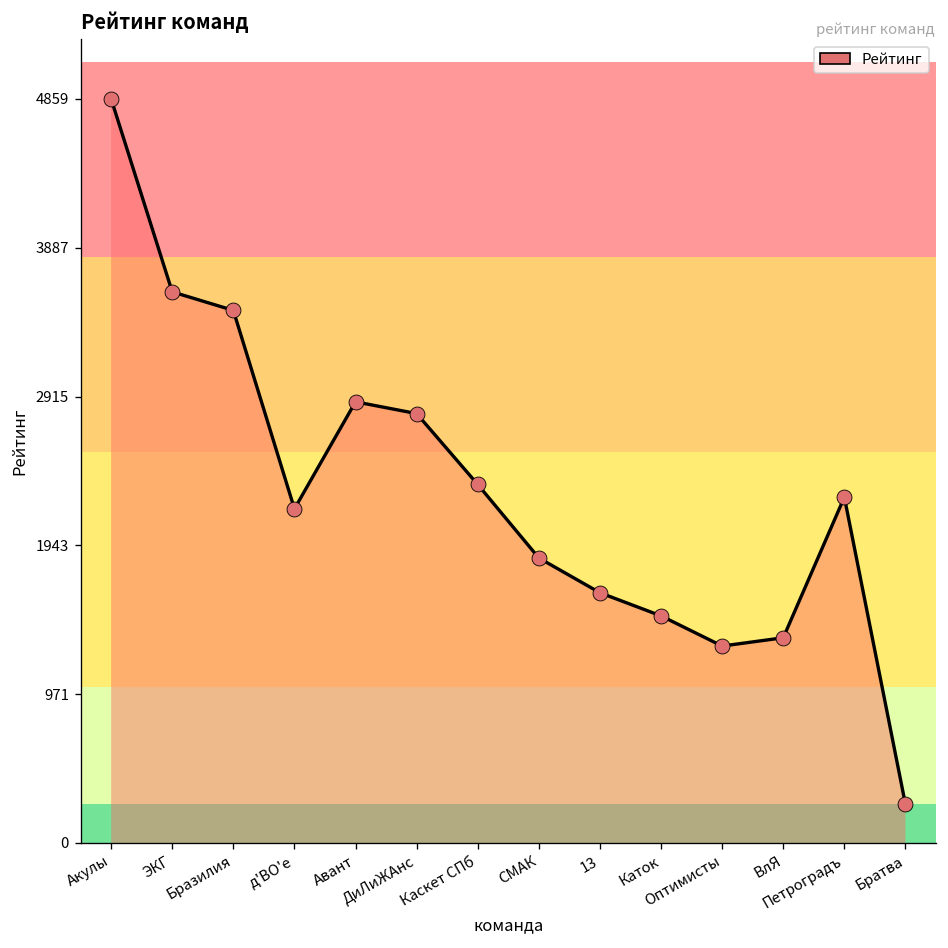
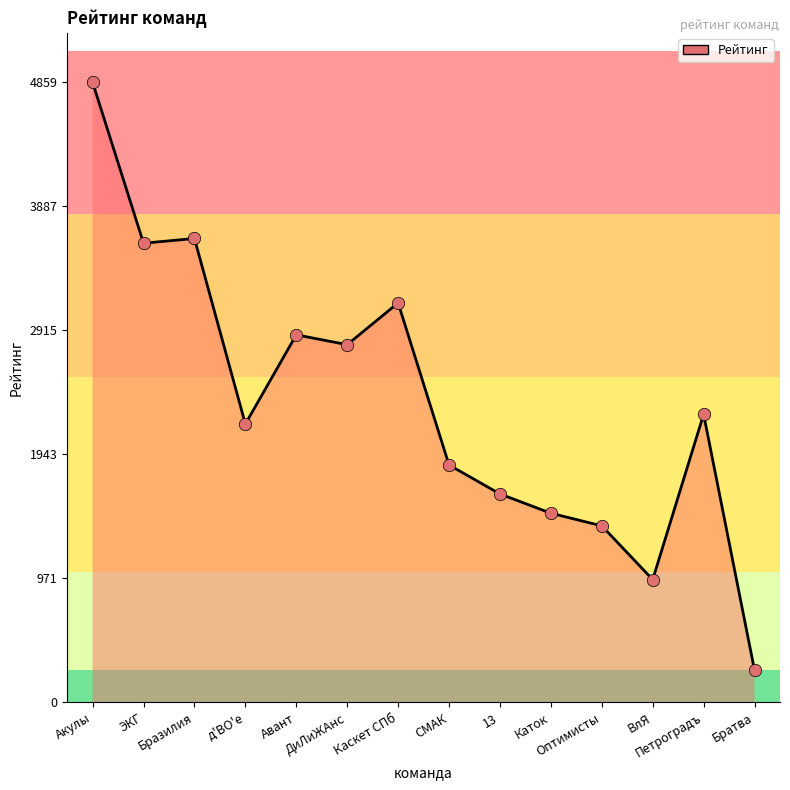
Бразилия: 3480 -> 3640
Каскет СПб: 2340 -> 3130
Оптимисты: 1290 -> 1380
ВлЯ: 1340 -> 960
